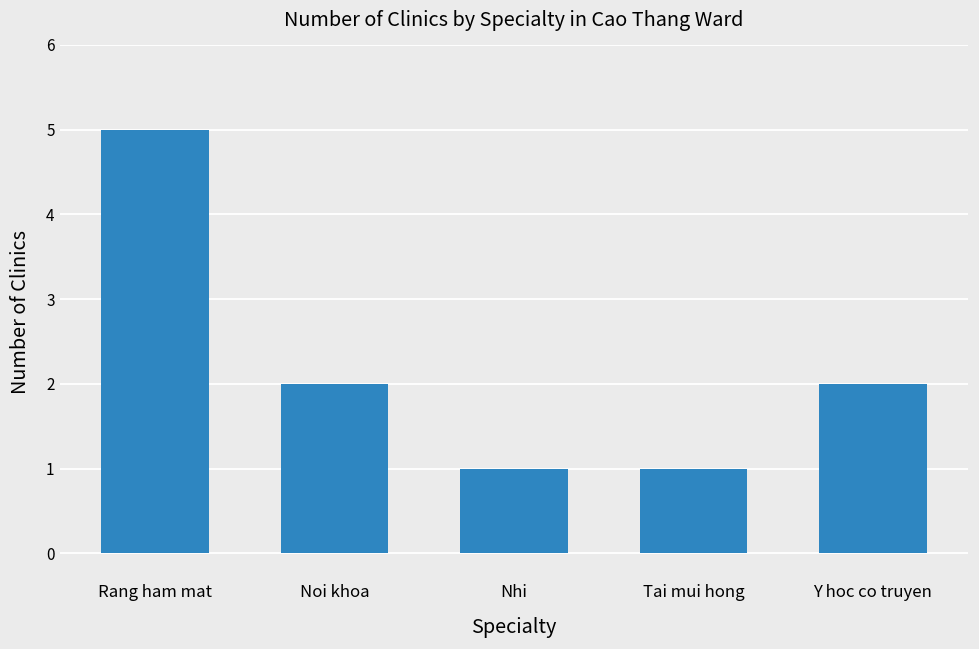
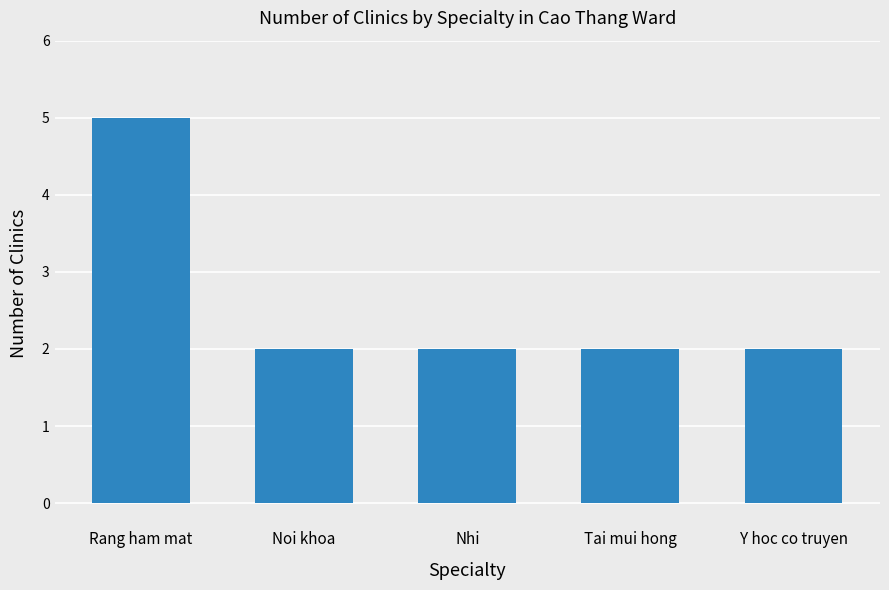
Nhi: 1 -> 2
Tai mui hong: 1 -> 2
